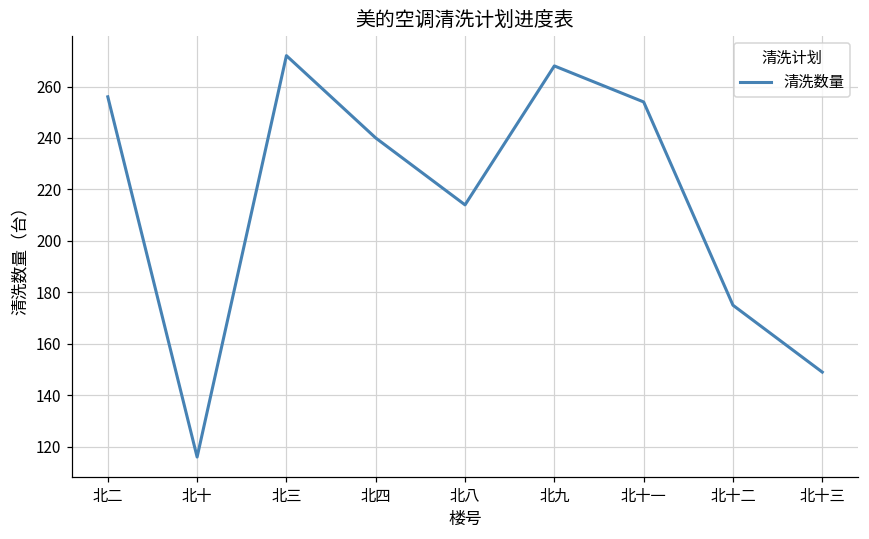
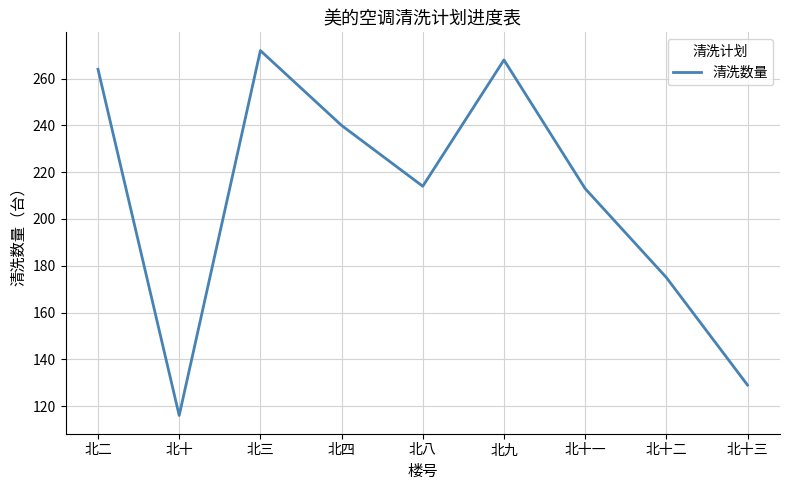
北二: 256 -> 264
北十一: 254 -> 213
北十三: 149 -> 129
